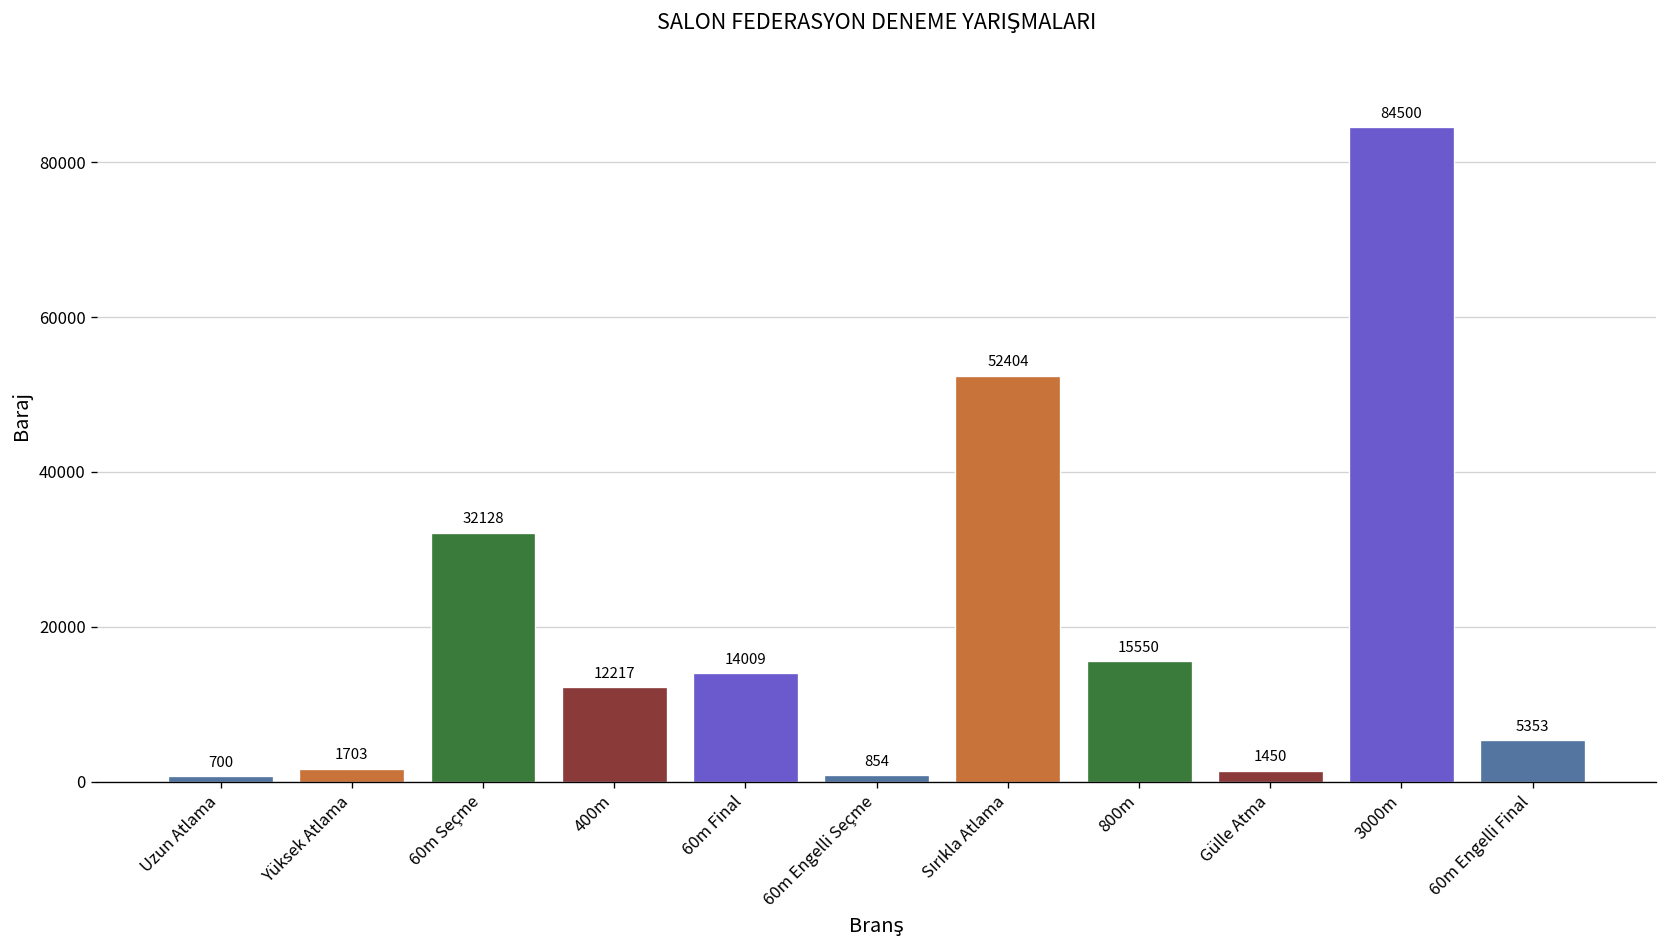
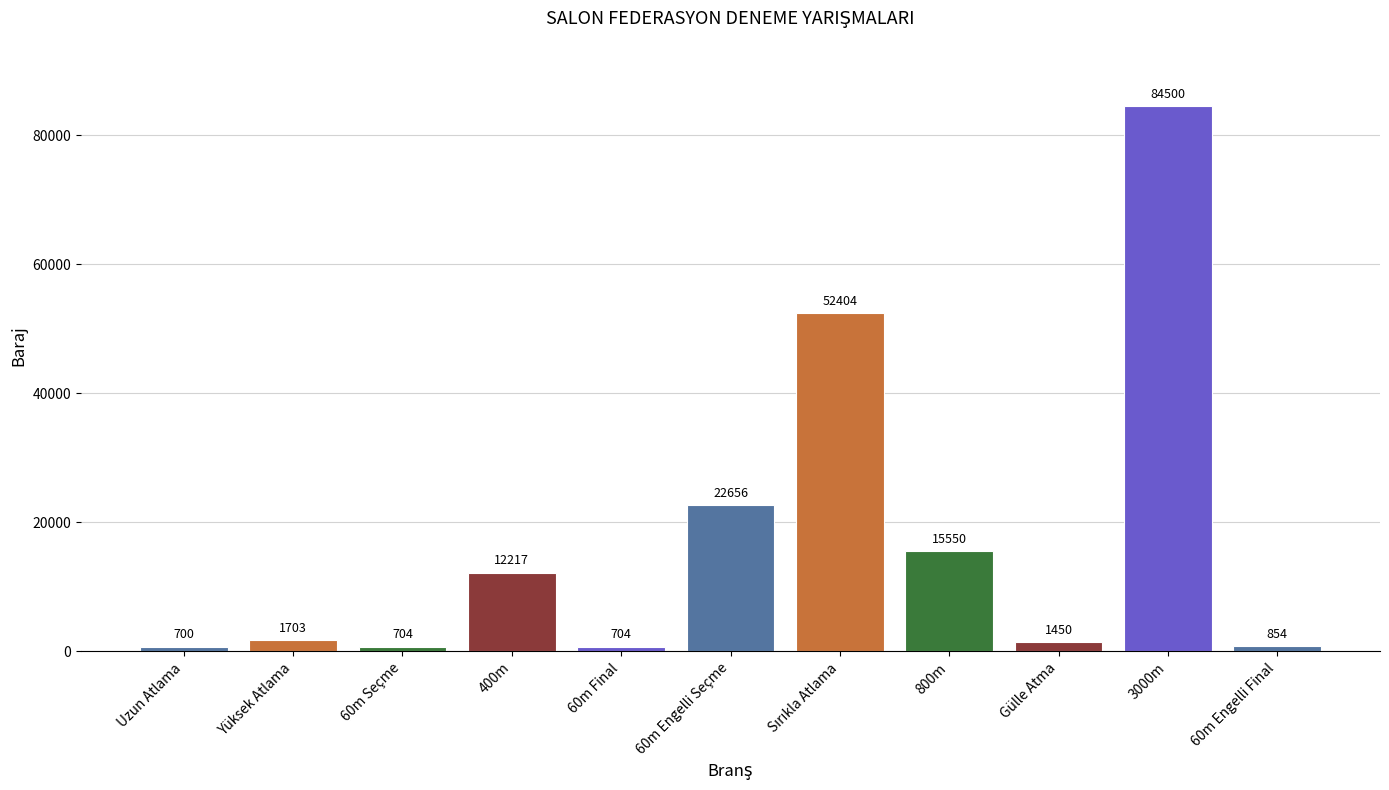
60m Seçme: 32128 -> 704
60m Final: 14009 -> 704
60m Engelli Seçme: 854 -> 22656
60m Engelli Final: 5353 -> 854
